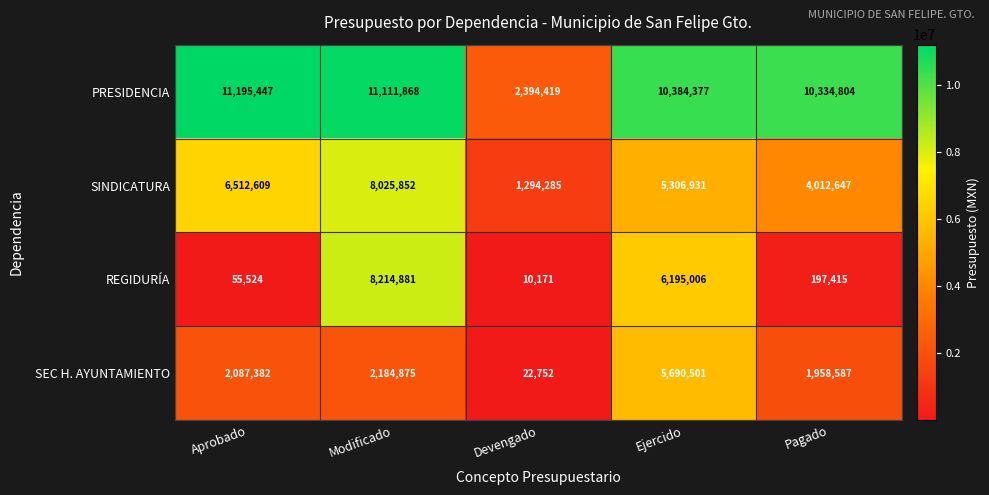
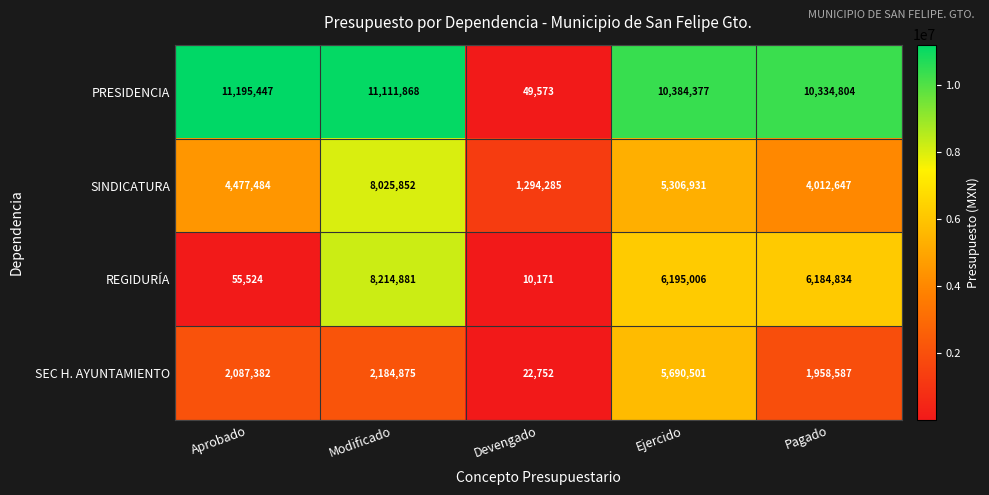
PRESIDENCIA, Devengado: 2,394,419 -> 49,573
SINDICATURA, Aprobado: 6,512,609 -> 4,477,484
REGIDURÍA, Pagado: 197,415 -> 6,184,834
